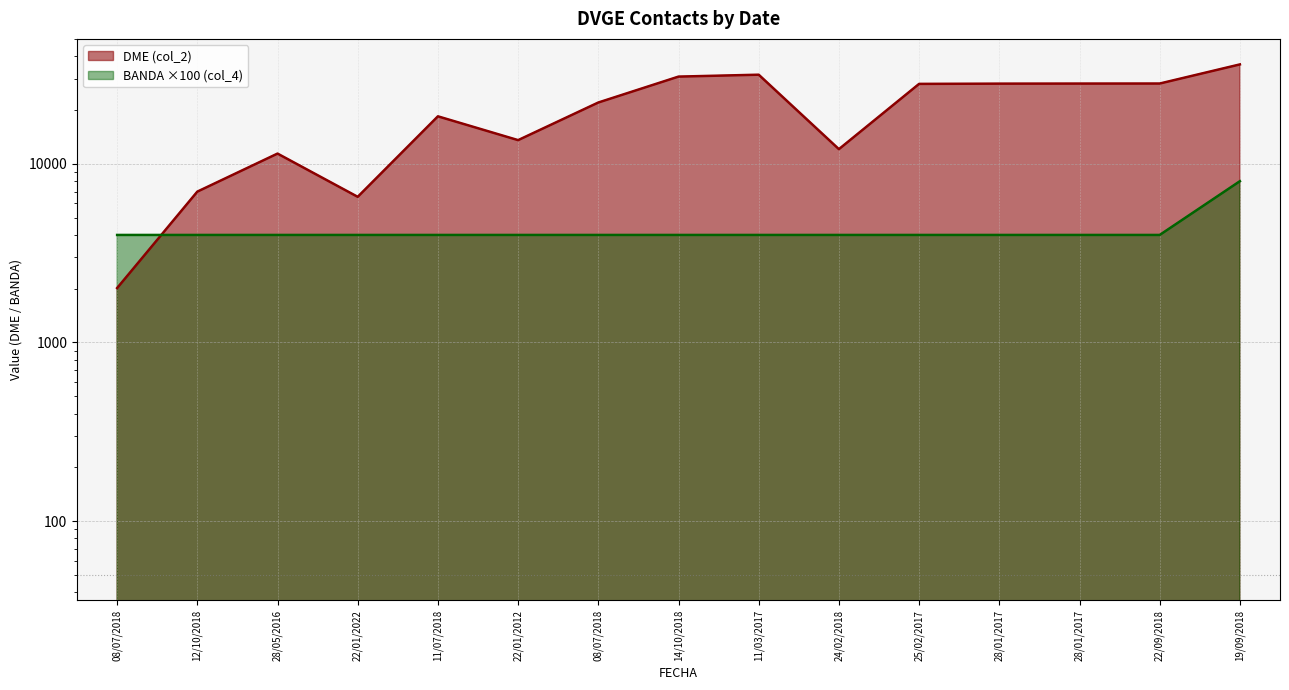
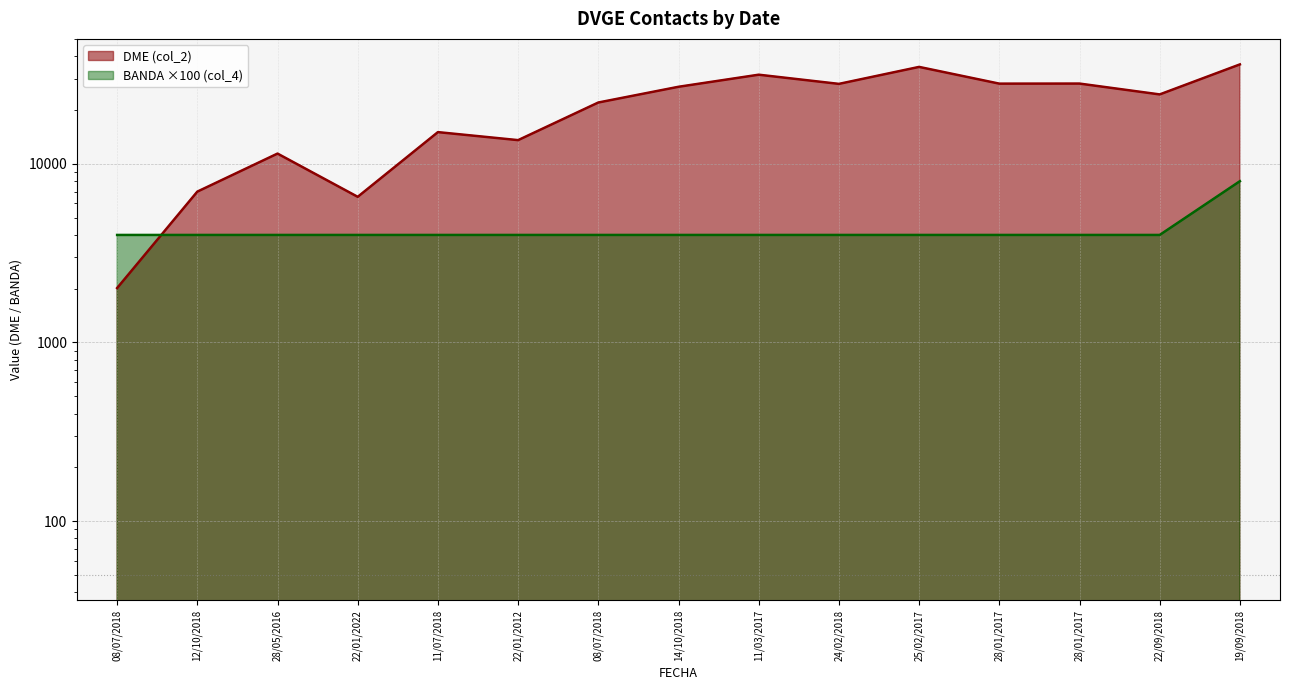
DME (col_2), 11/07/2018: 18000 -> 15000
DME (col_2), 14/10/2018: 31000 -> 27000
DME (col_2), 24/02/2018: 12000 -> 28000
DME (col_2), 25/02/2017: 28000 -> 35000
DME (col_2), 22/09/2018: 28000 -> 24000
